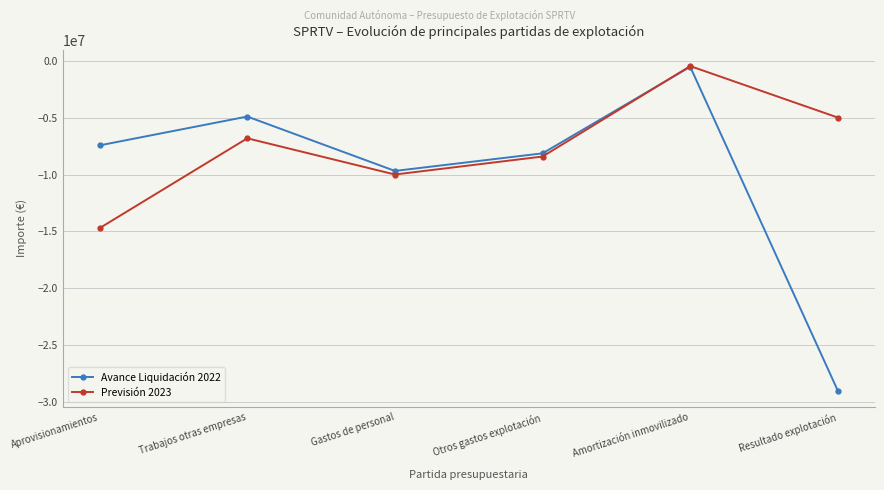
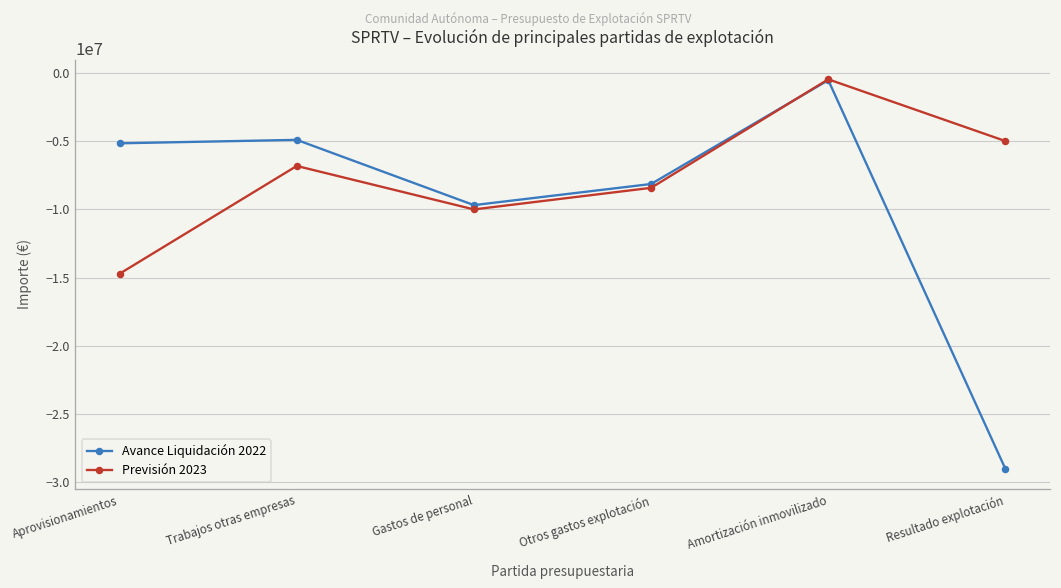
Avance Liquidación 2022, Aprovisionamientos: -7400000 -> -5100000
